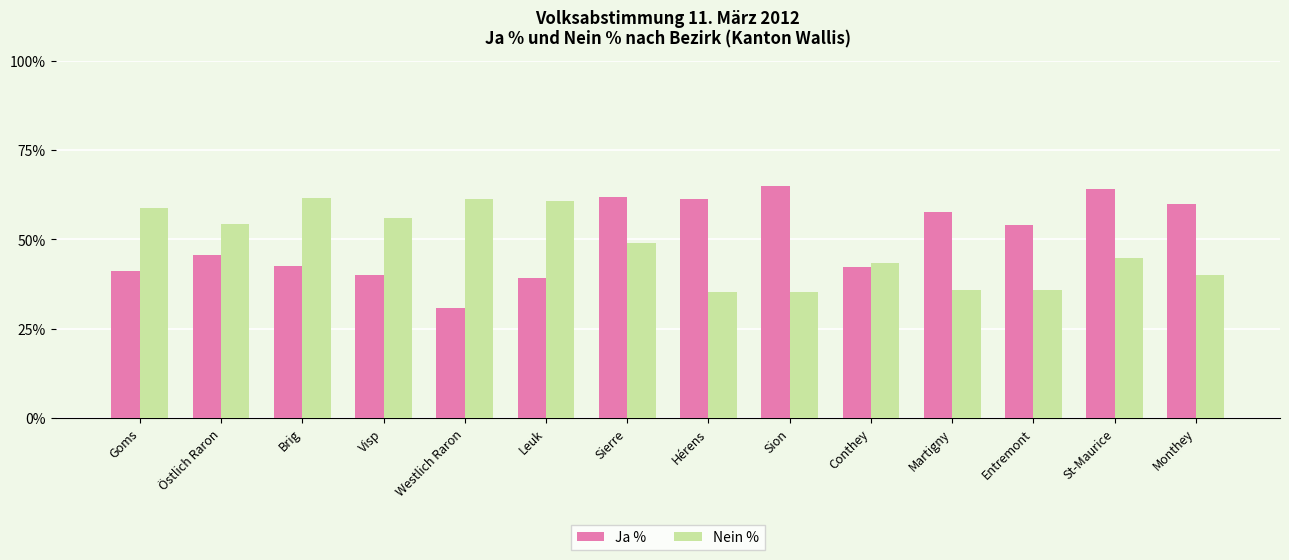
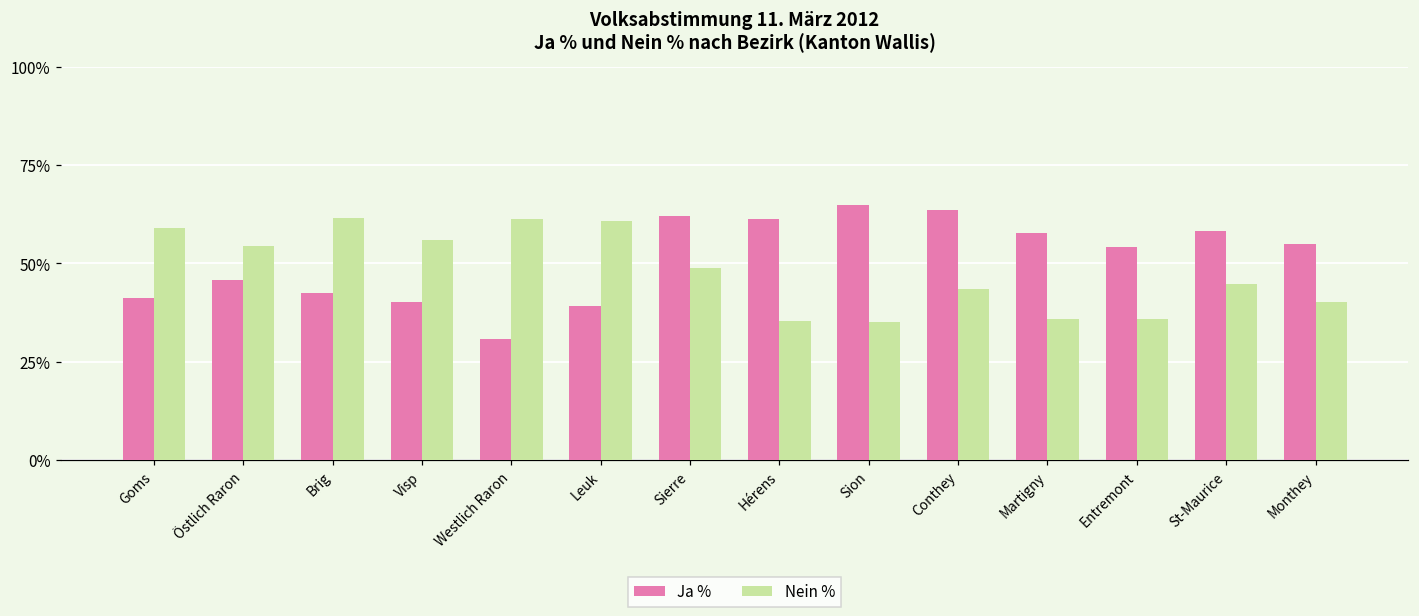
Ja %, Conthey: 42% -> 63%
Ja %, St-Maurice: 64% -> 58%
Ja %, Monthey: 60% -> 55%
